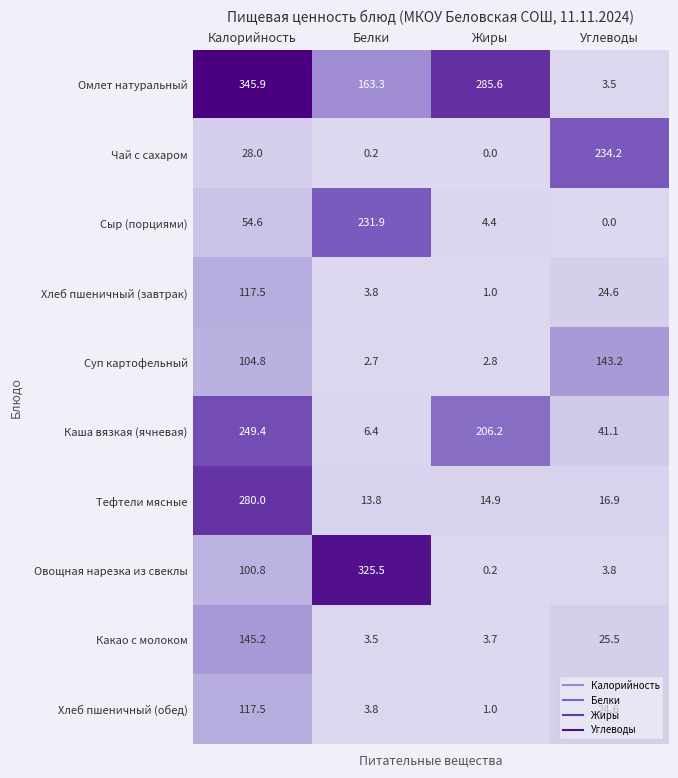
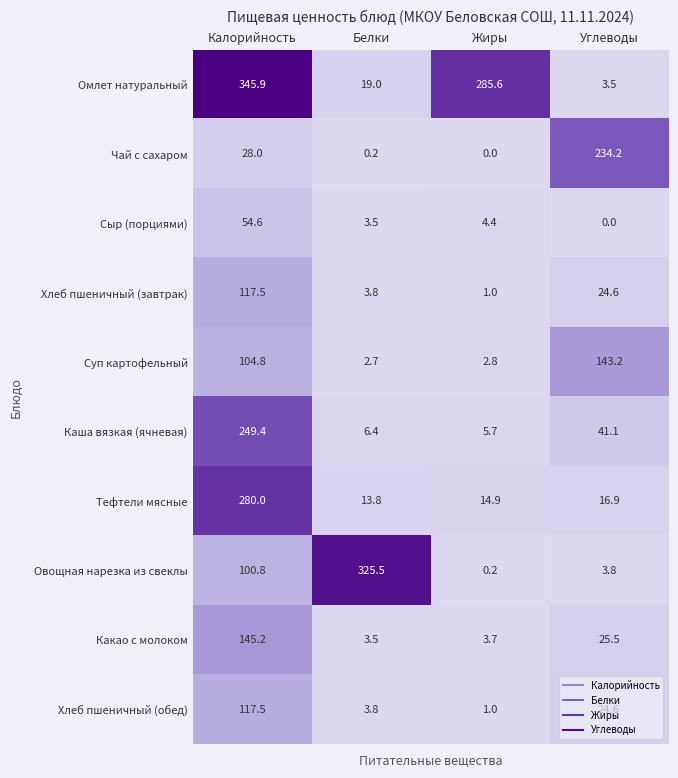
Омлет натуральный, Белки: 163.3 -> 19.0
Сыр (порциями), Белки: 231.9 -> 3.5
Каша вязкая (ячневая), Жиры: 206.2 -> 5.7
